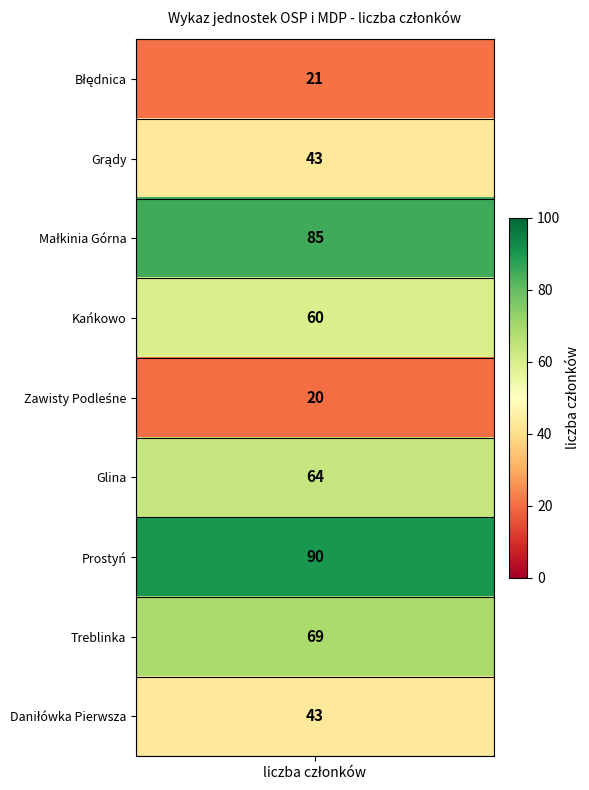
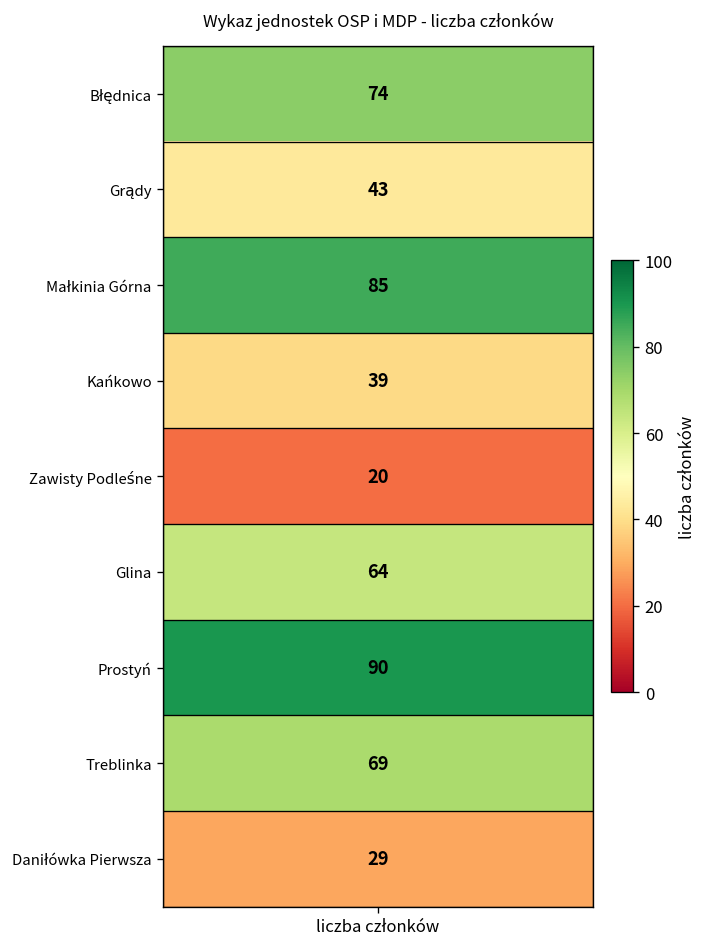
Błędnica, liczba członków: 21 -> 74
Kańkowo, liczba członków: 60 -> 39
Daniłówka Pierwsza, liczba członków: 43 -> 29
